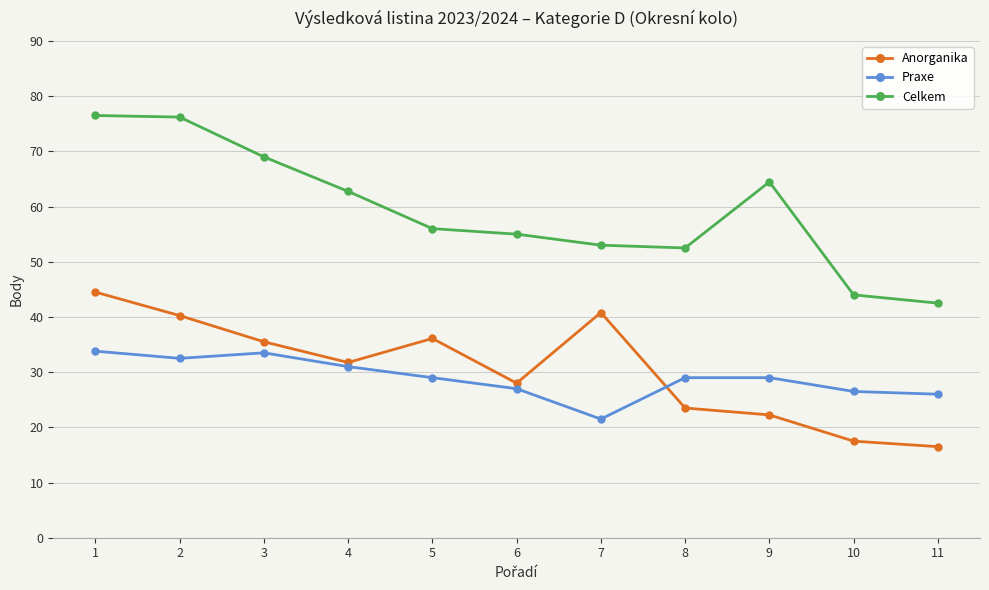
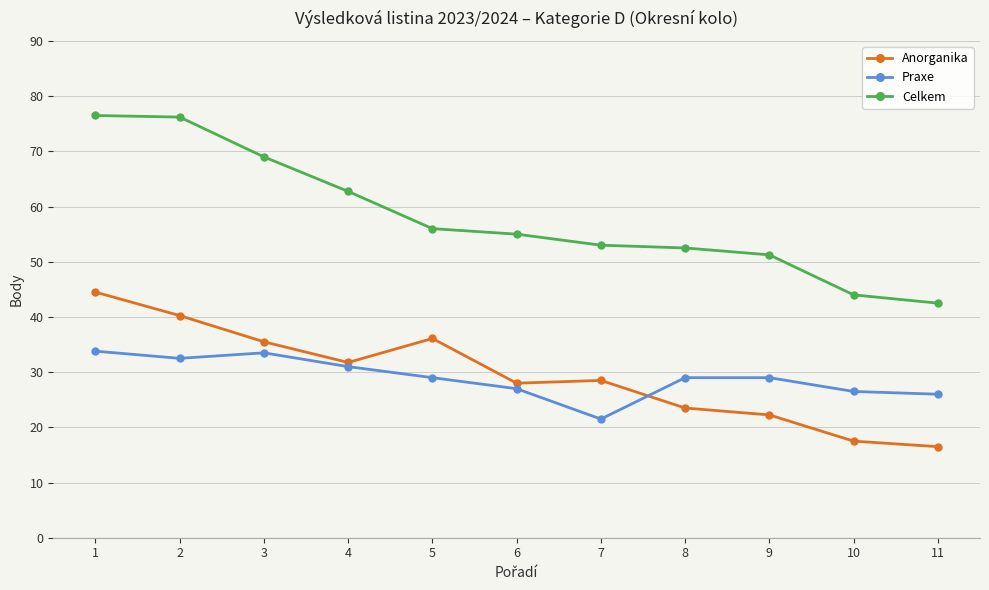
Anorganika, 7: 41 -> 29
Celkem, 9: 64 -> 51
